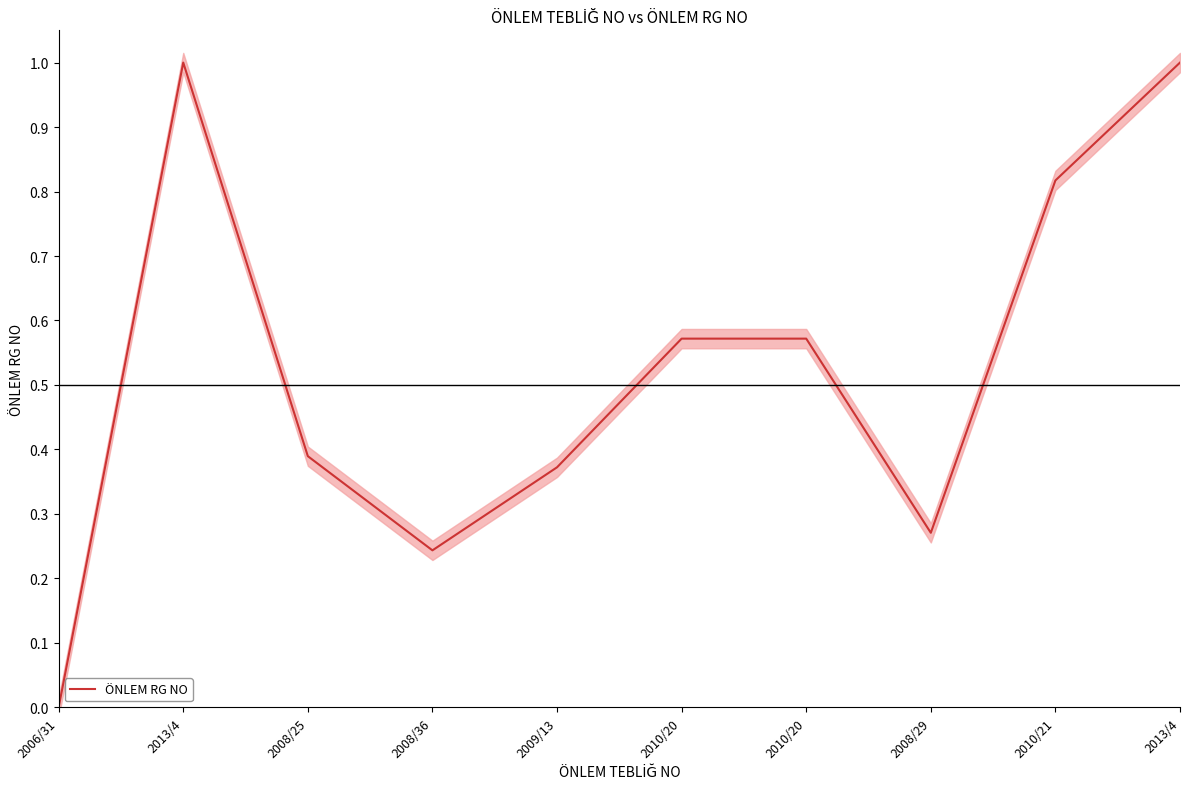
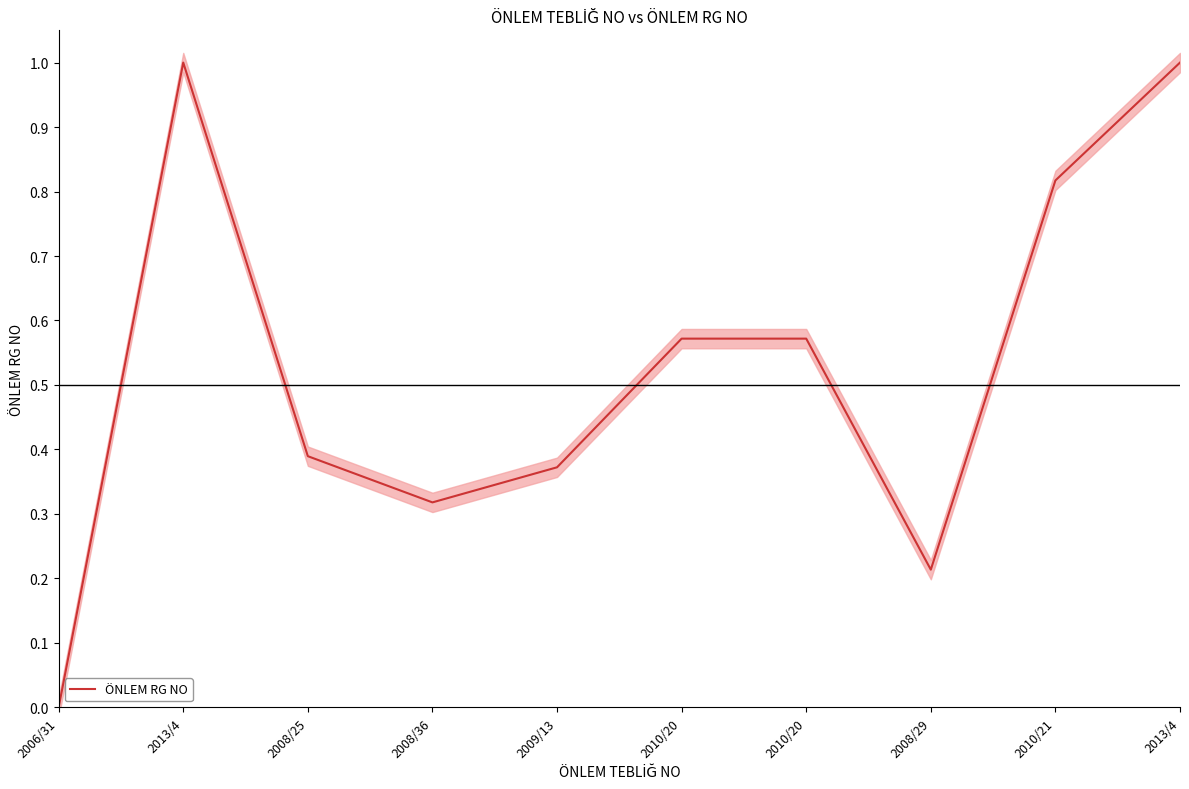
ÖNLEM RG NO, 2008/36: 0.24 -> 0.32
ÖNLEM RG NO, 2008/29: 0.27 -> 0.21
